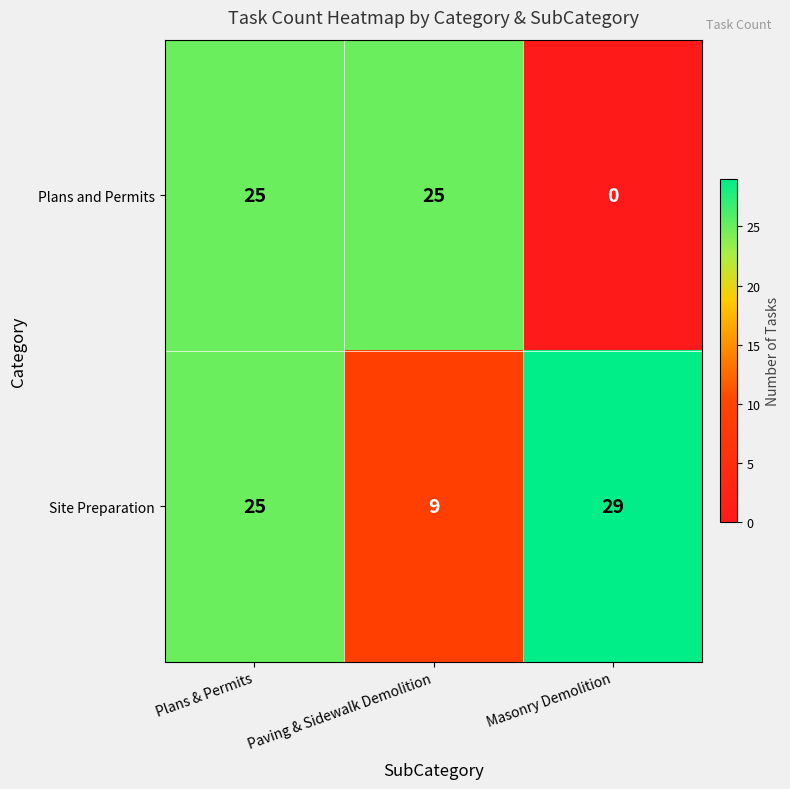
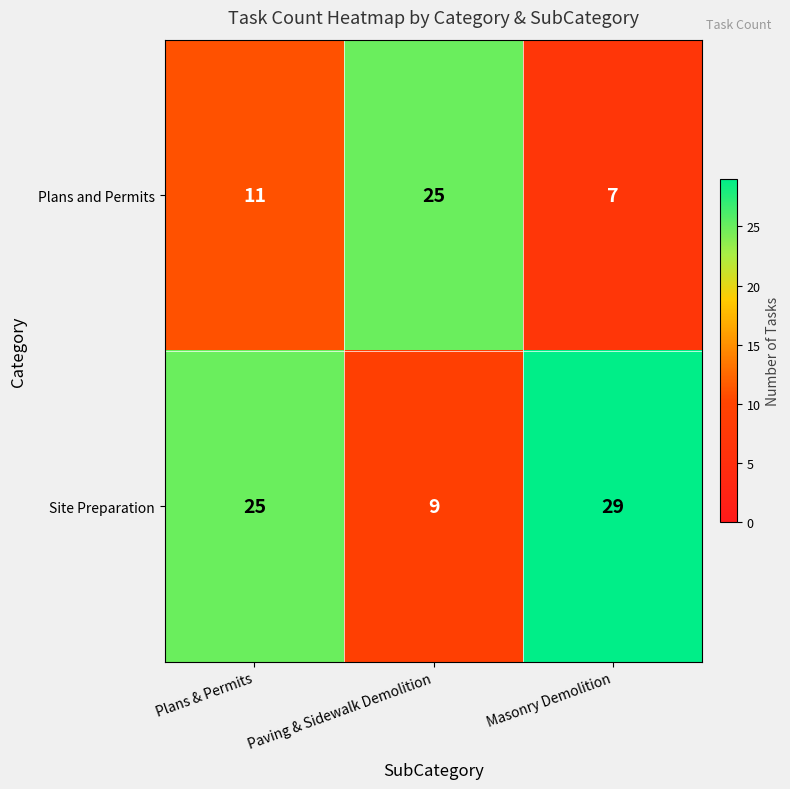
Plans and Permits, Plans & Permits: 25 -> 11
Plans and Permits, Masonry Demolition: 0 -> 7
